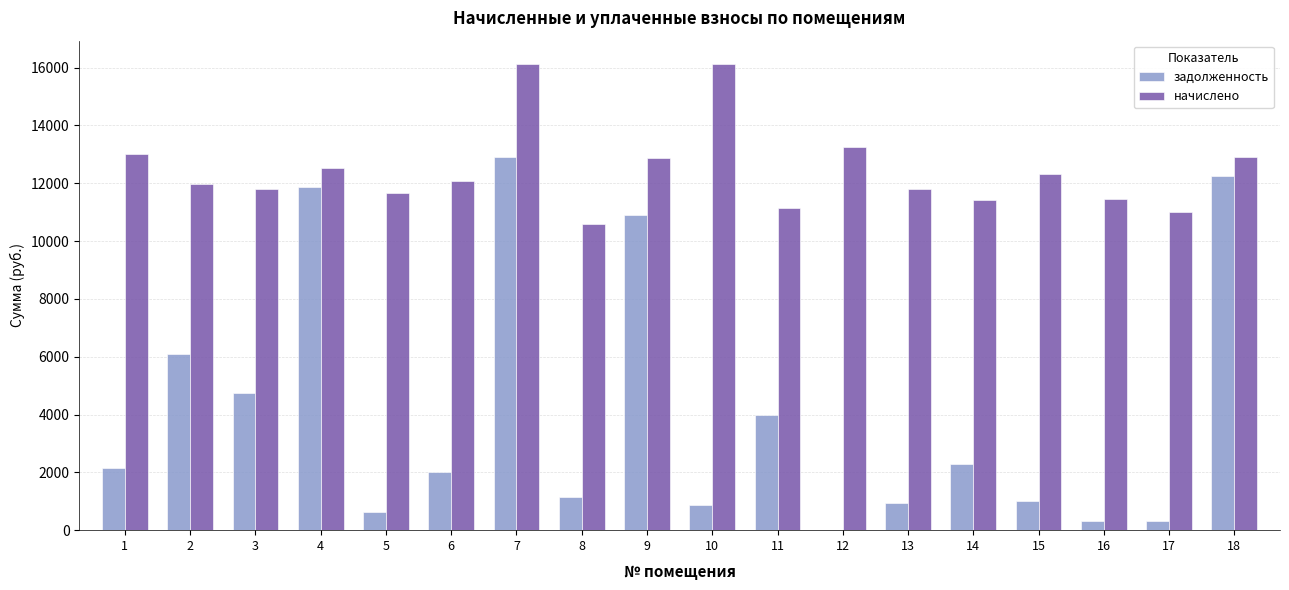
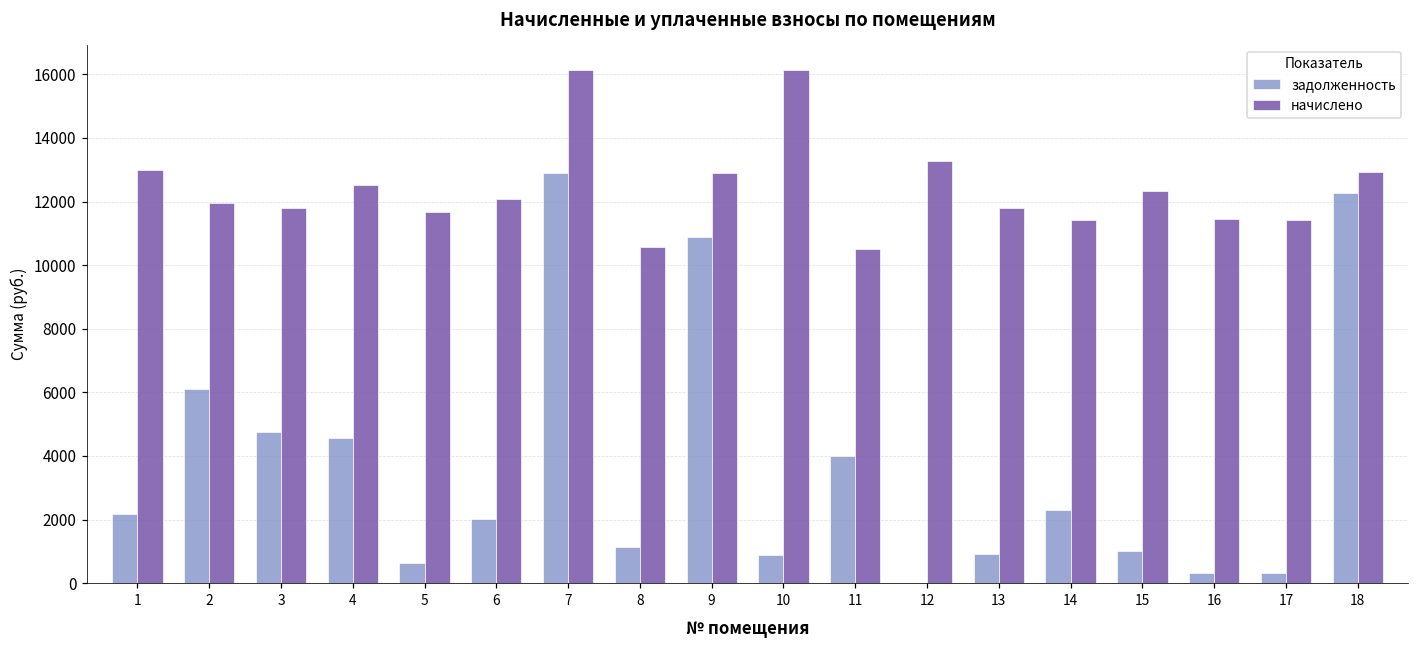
задолженность, 4: 11900 -> 4600
начислено, 11: 11100 -> 10500
начислено, 17: 11000 -> 11400
